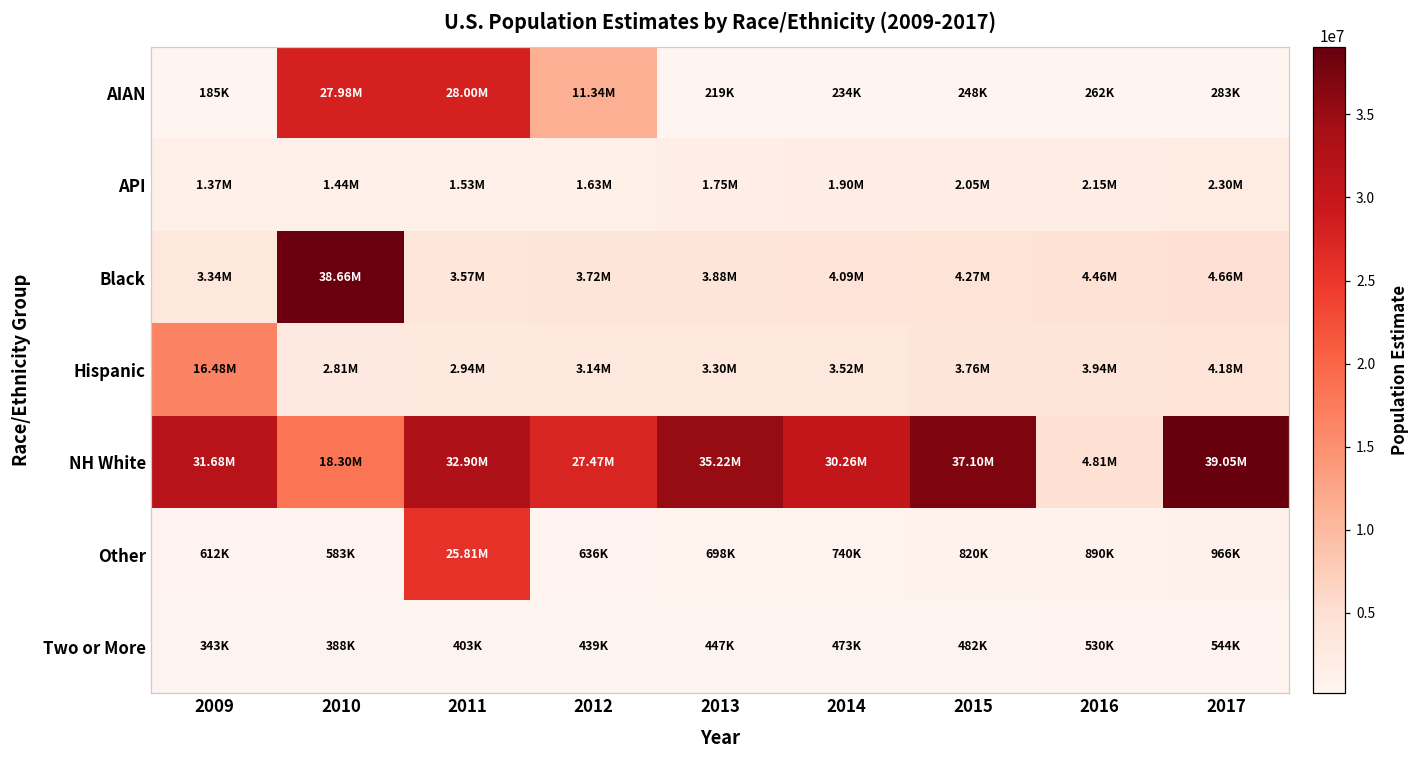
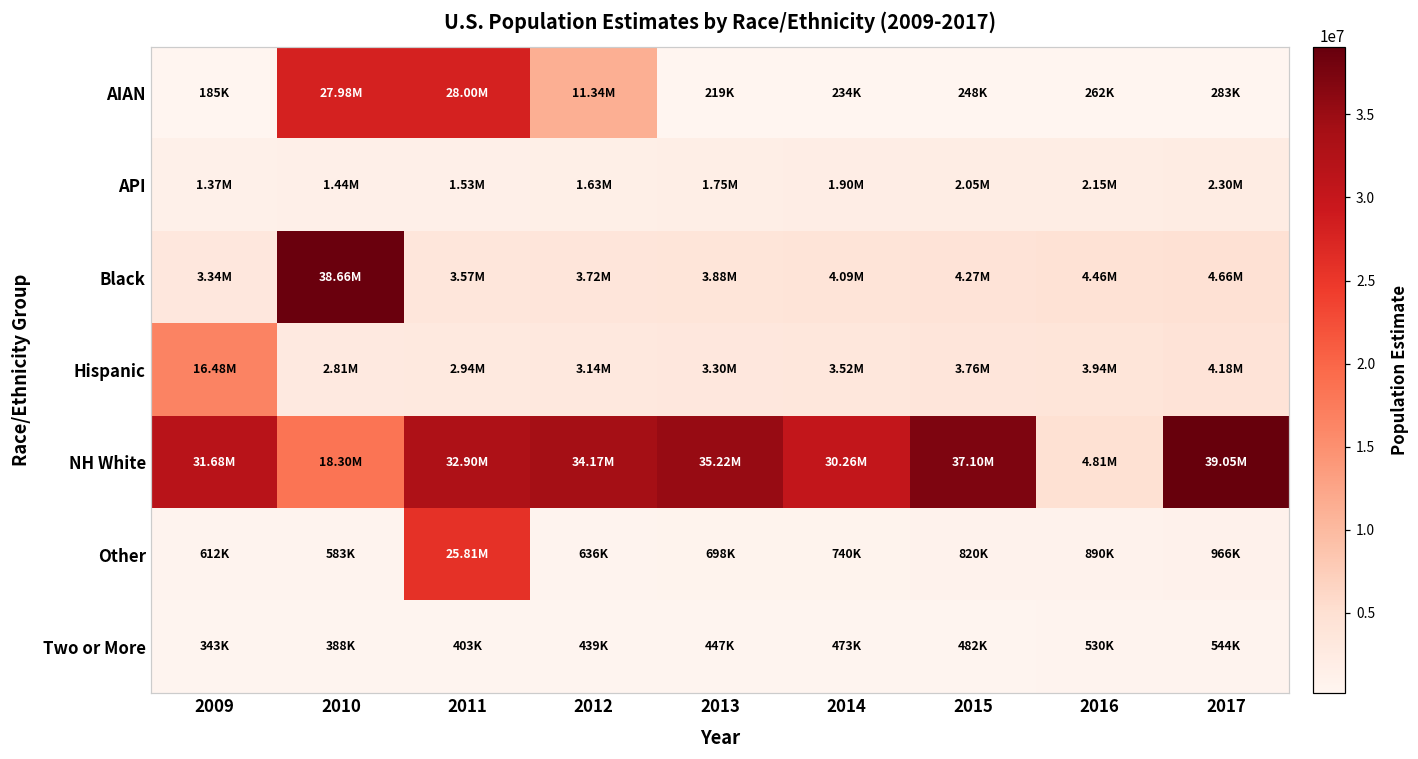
NH White, 2012: 27.47M -> 34.17M
